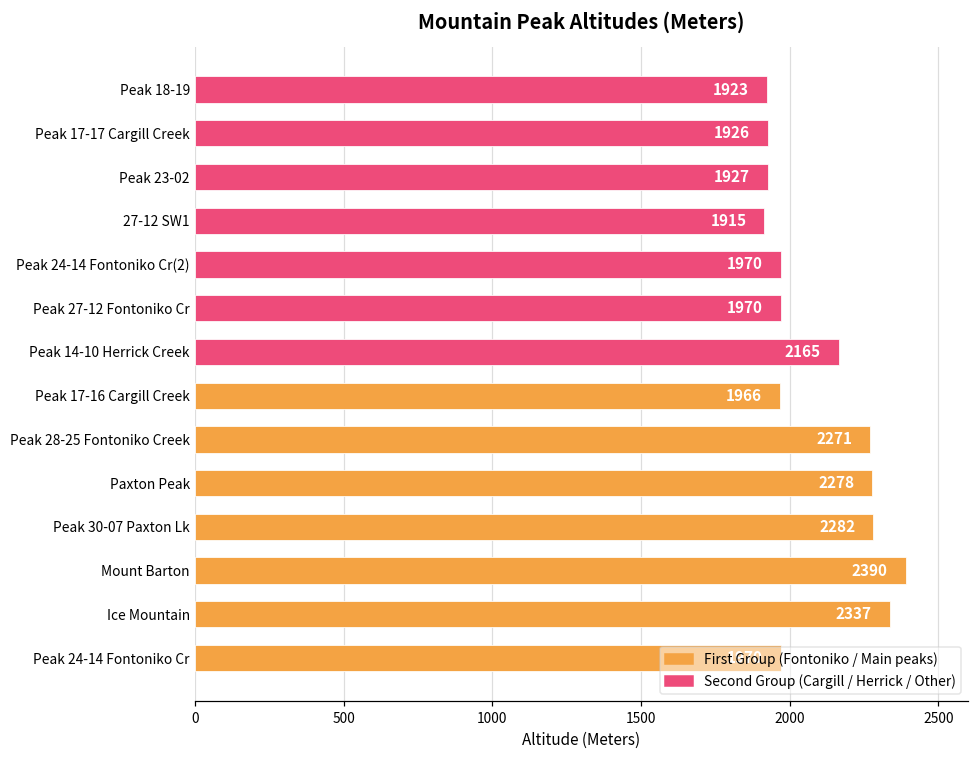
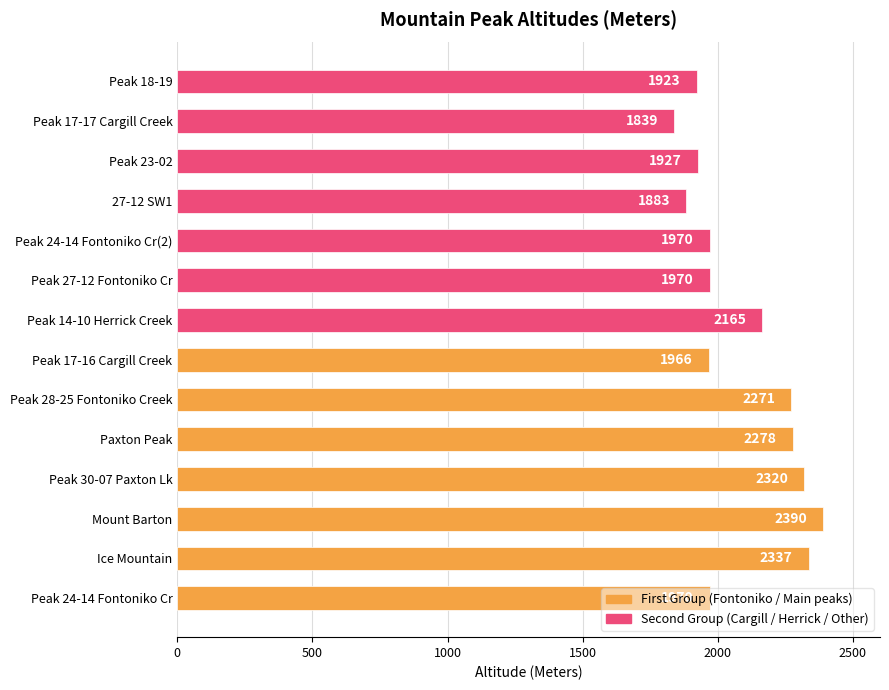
Peak 17-17 Cargill Creek: 1926 -> 1839
27-12 SW1: 1915 -> 1883
Peak 30-07 Paxton Lk: 2282 -> 2320
